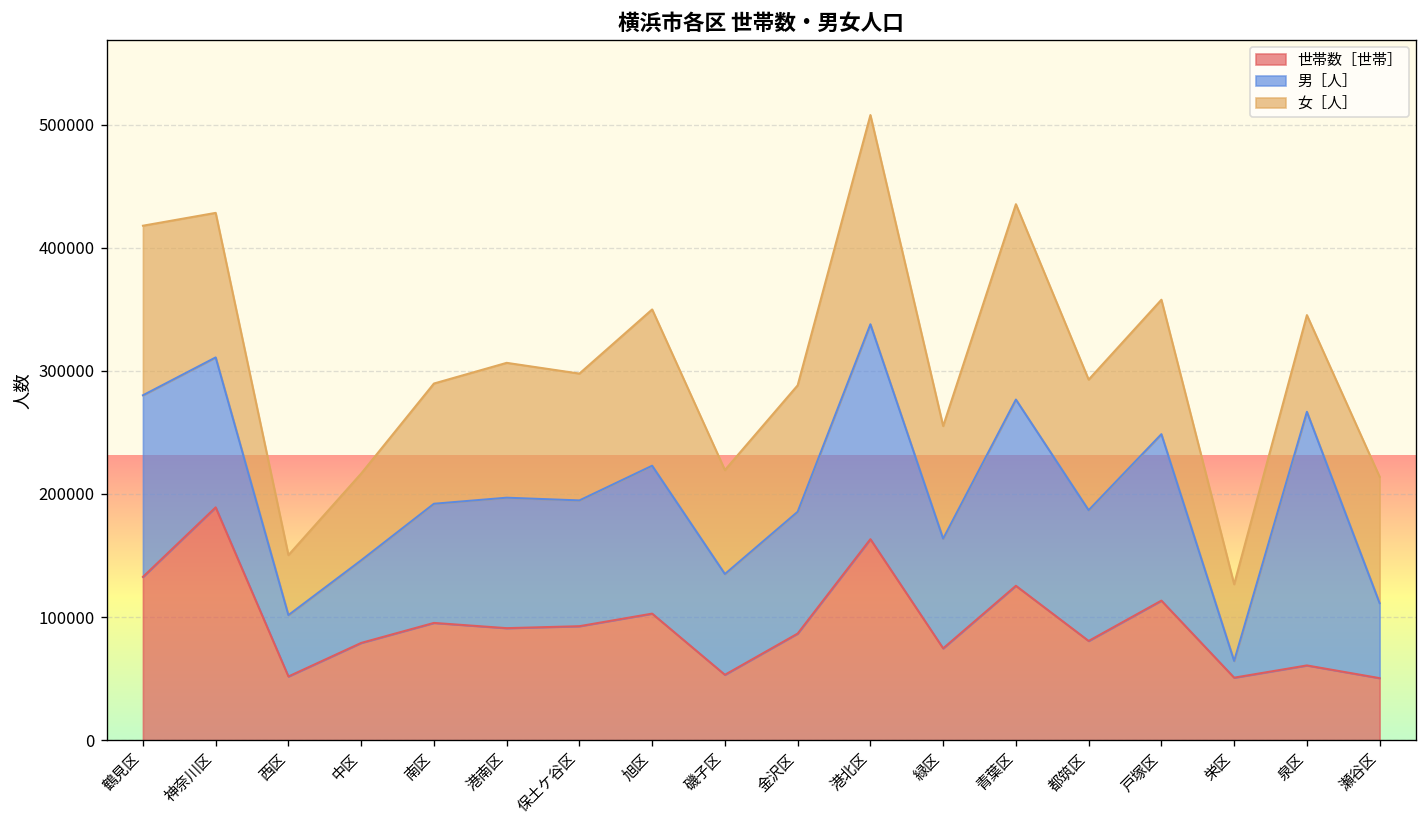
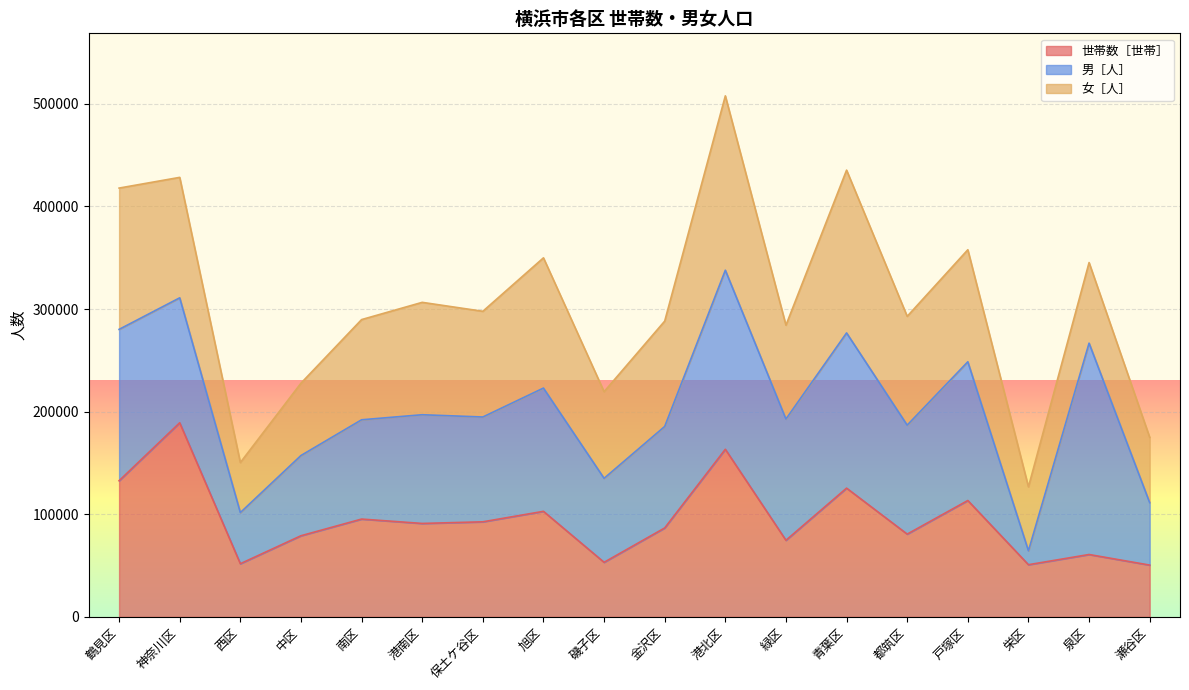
男［人］, 中区: 67000 -> 78000
男［人］, 緑区: 89000 -> 118000
女［人］, 瀬谷区: 103000 -> 64000
